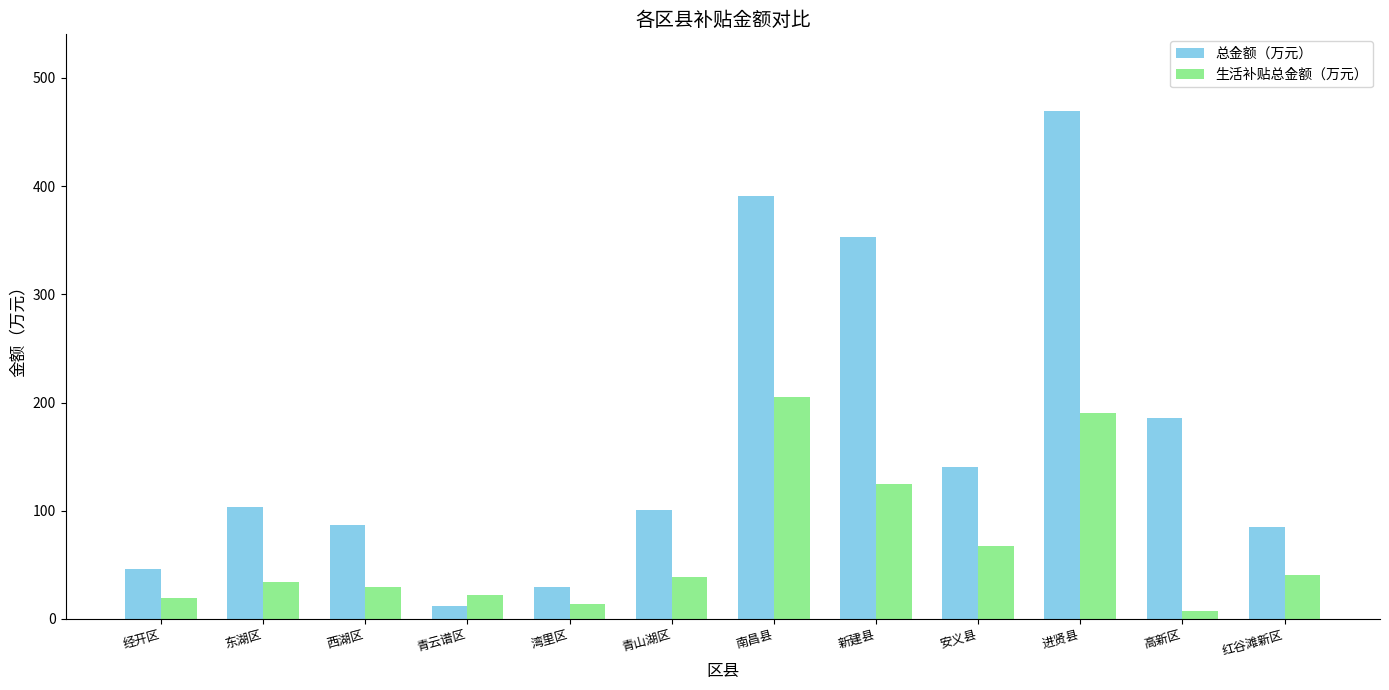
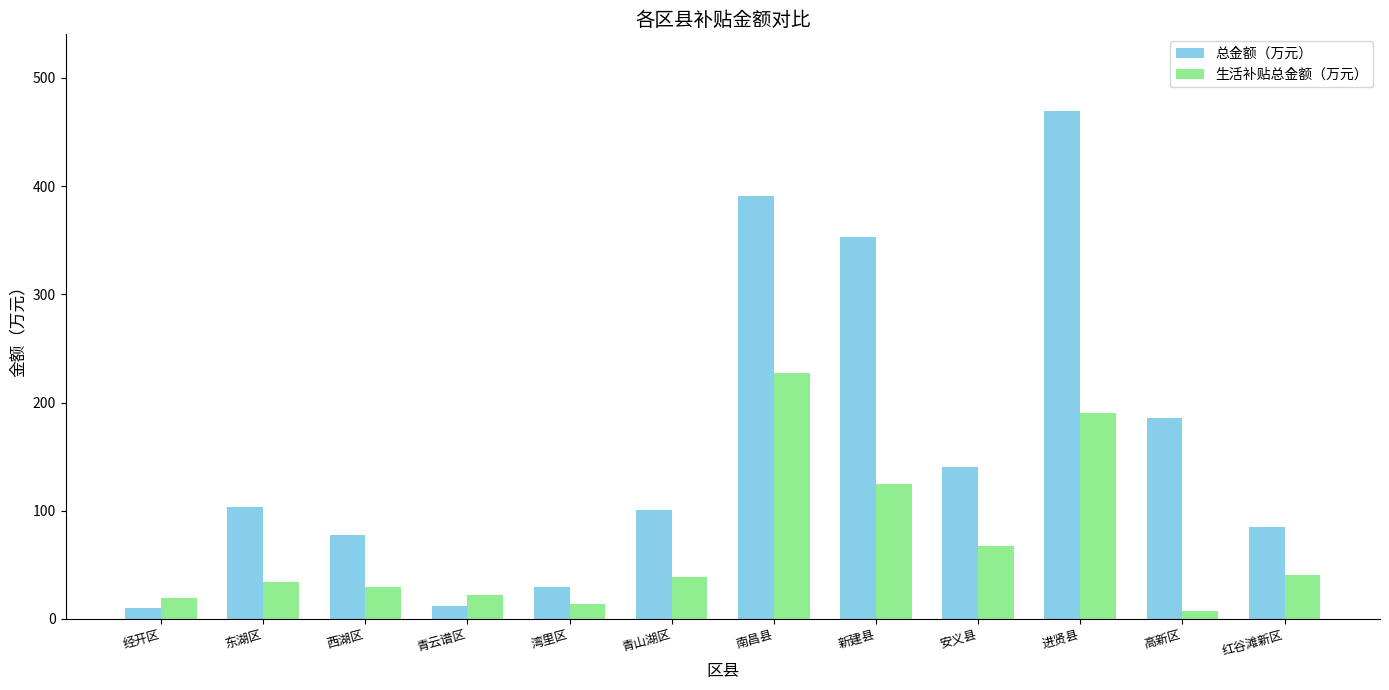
总金额（万元）, 经开区: 46 -> 10
总金额（万元）, 西湖区: 87 -> 78
生活补贴总金额（万元）, 南昌县: 205 -> 227
